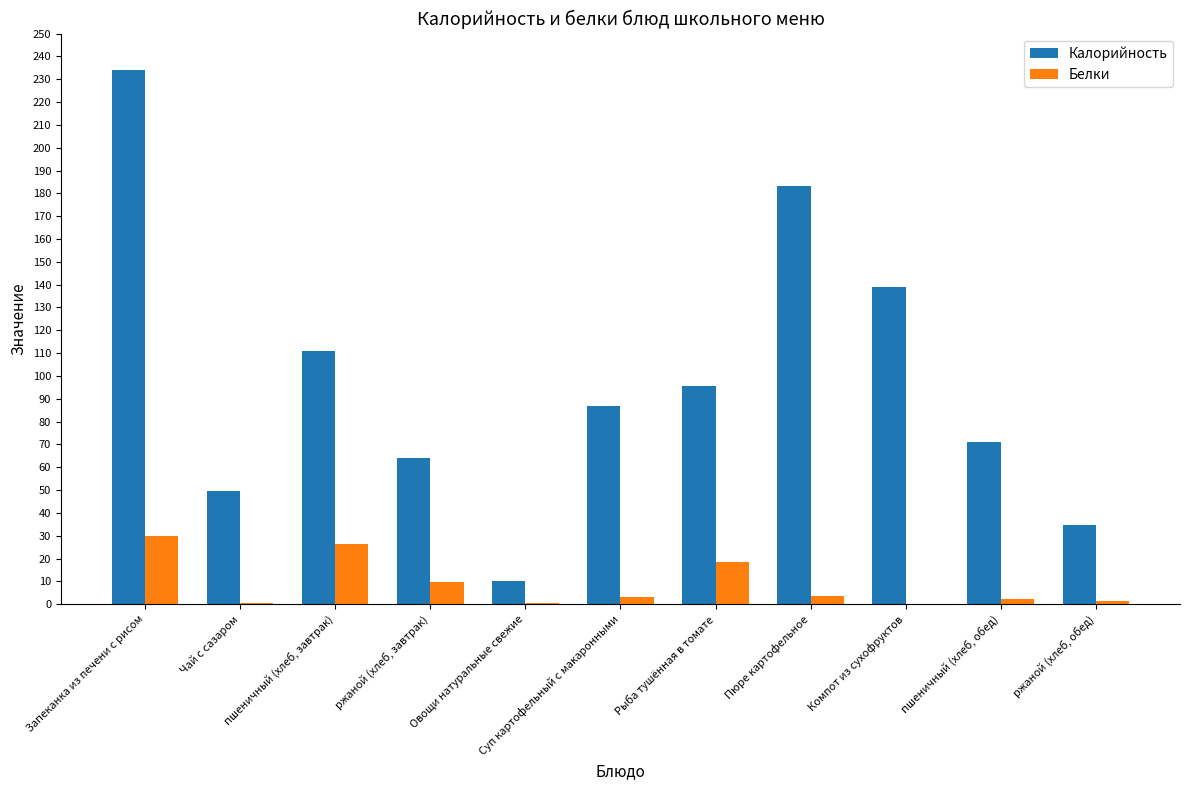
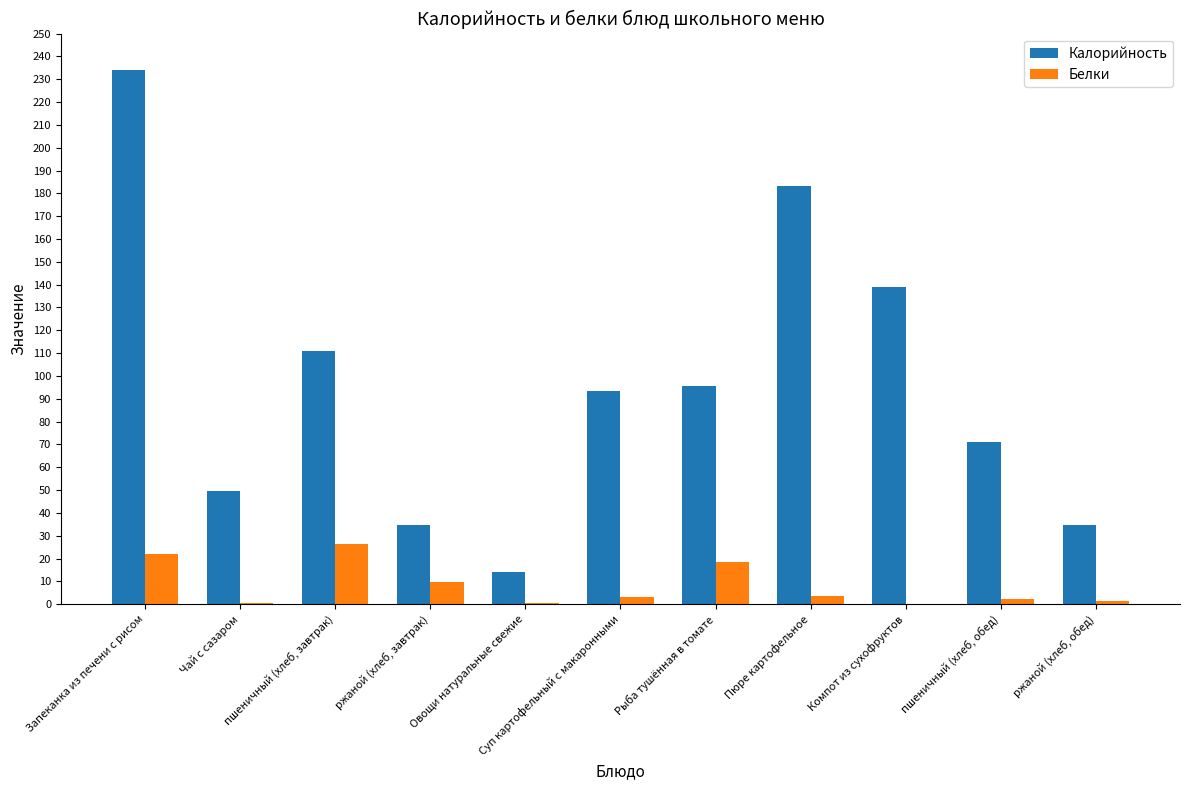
Белки, Запеканка из печени с рисом: 30 -> 22
Калорийность, ржаной (хлеб, завтрак): 64 -> 35
Калорийность, Овощи натуральные свежие: 10 -> 14
Калорийность, Суп картофельный с макаронными: 87 -> 94
